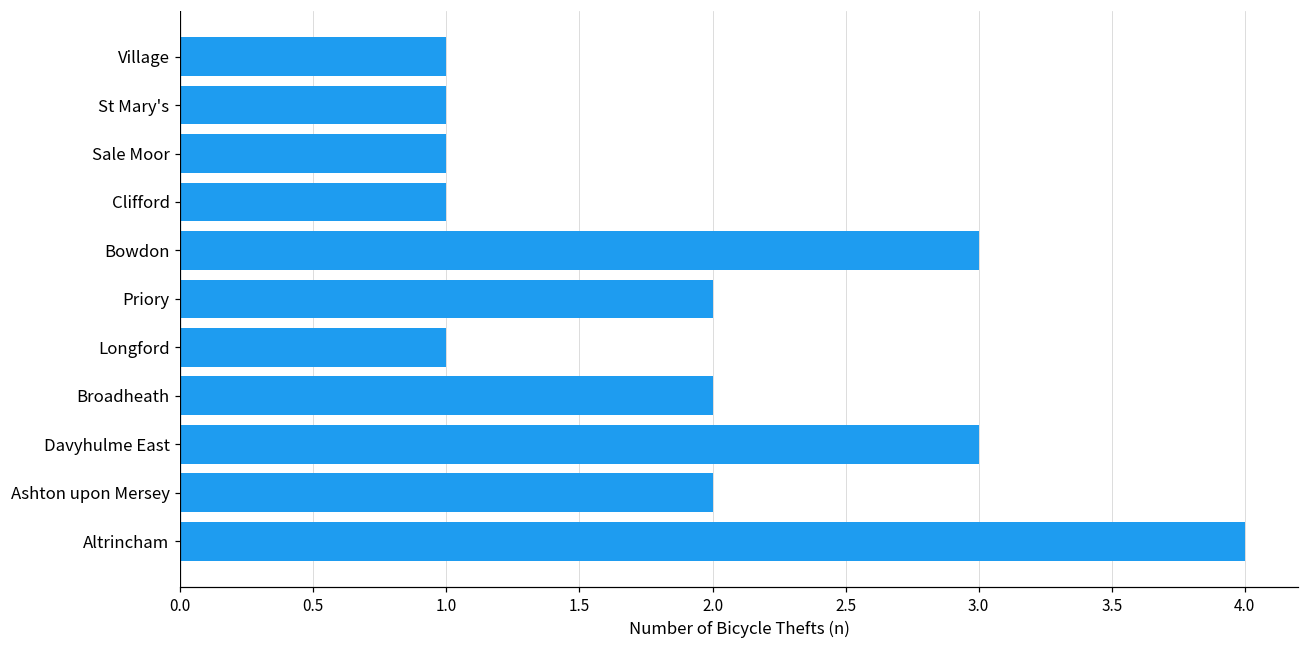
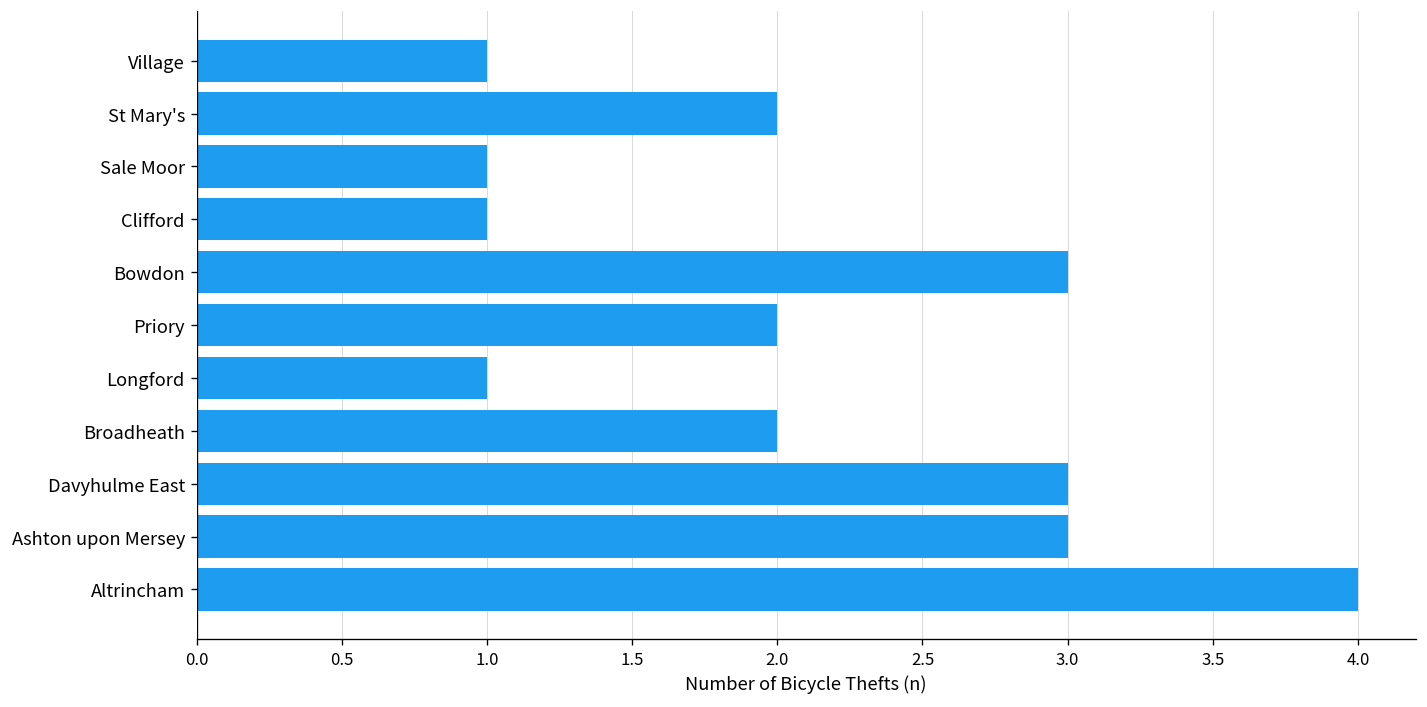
St Mary's: 1 -> 2
Ashton upon Mersey: 2 -> 3
